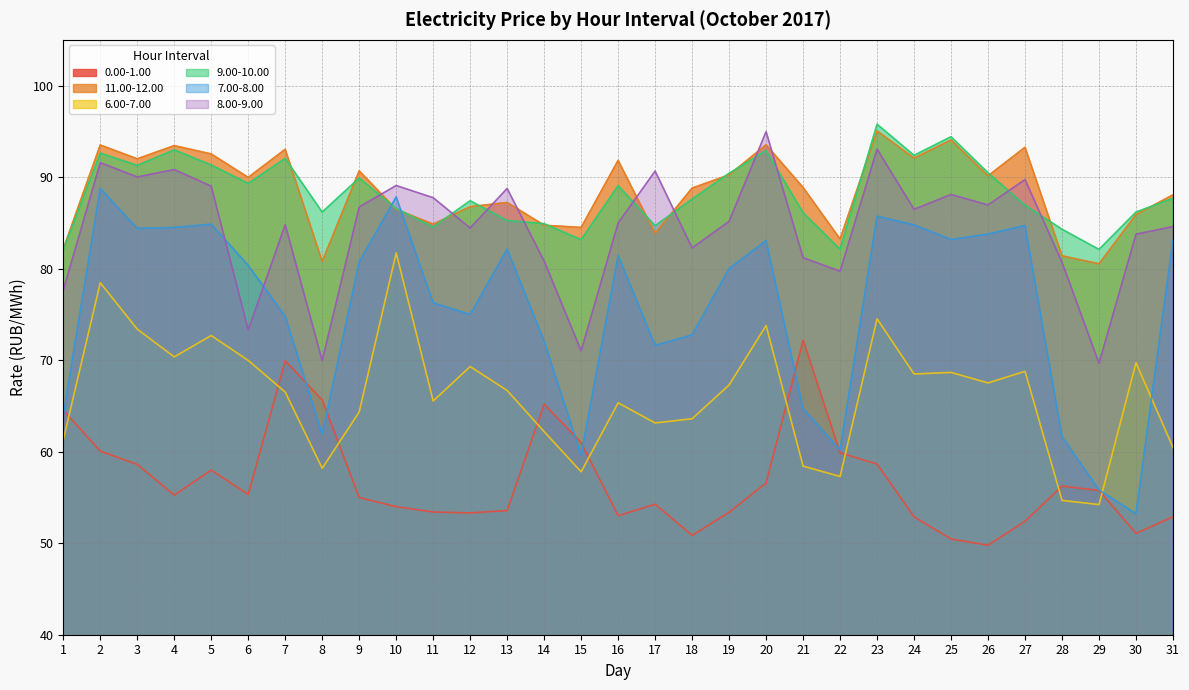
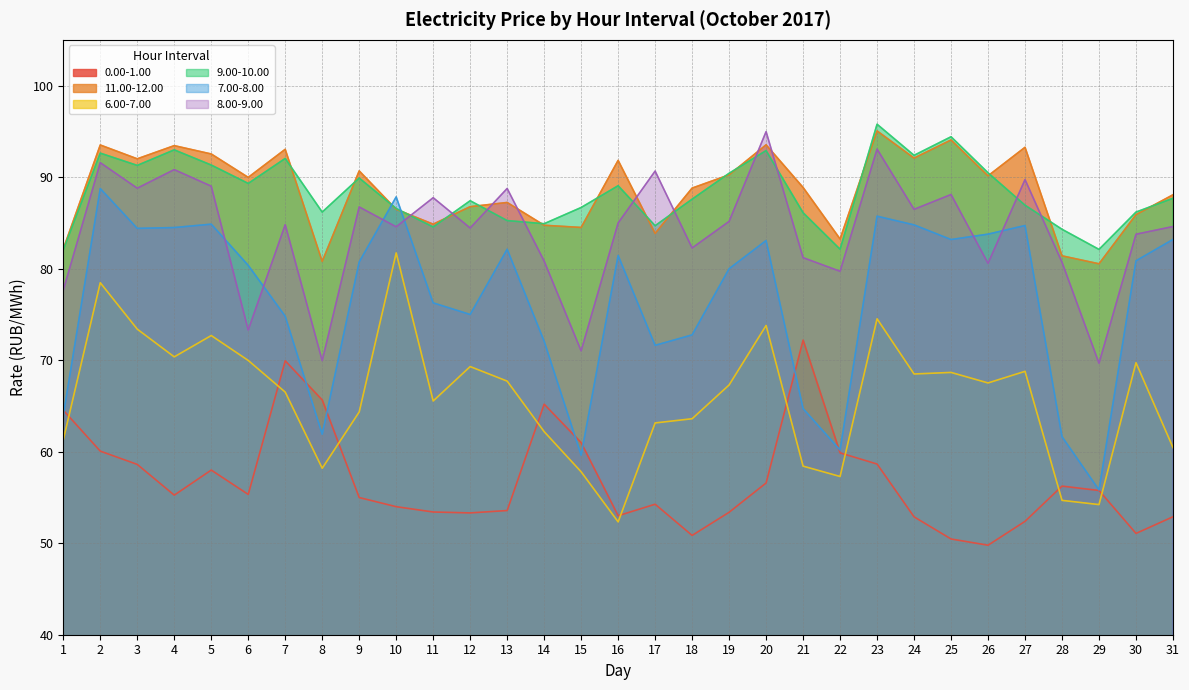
8.00-9.00, 3: 90 -> 89
8.00-9.00, 10: 89 -> 85
6.00-7.00, 13: 67 -> 68
9.00-10.00, 15: 83 -> 87
6.00-7.00, 16: 65 -> 52
8.00-9.00, 26: 87 -> 81
7.00-8.00, 30: 53 -> 81
